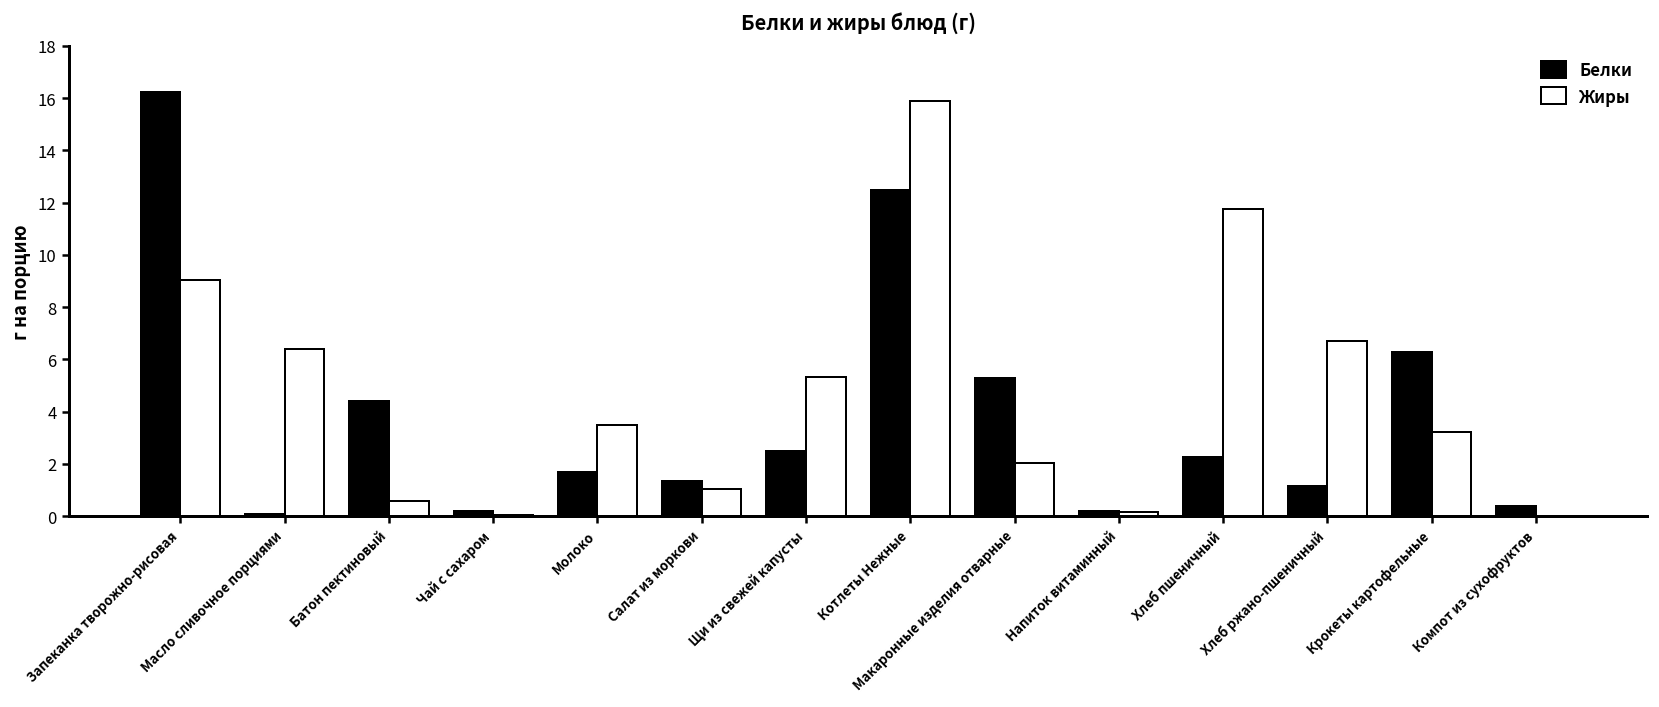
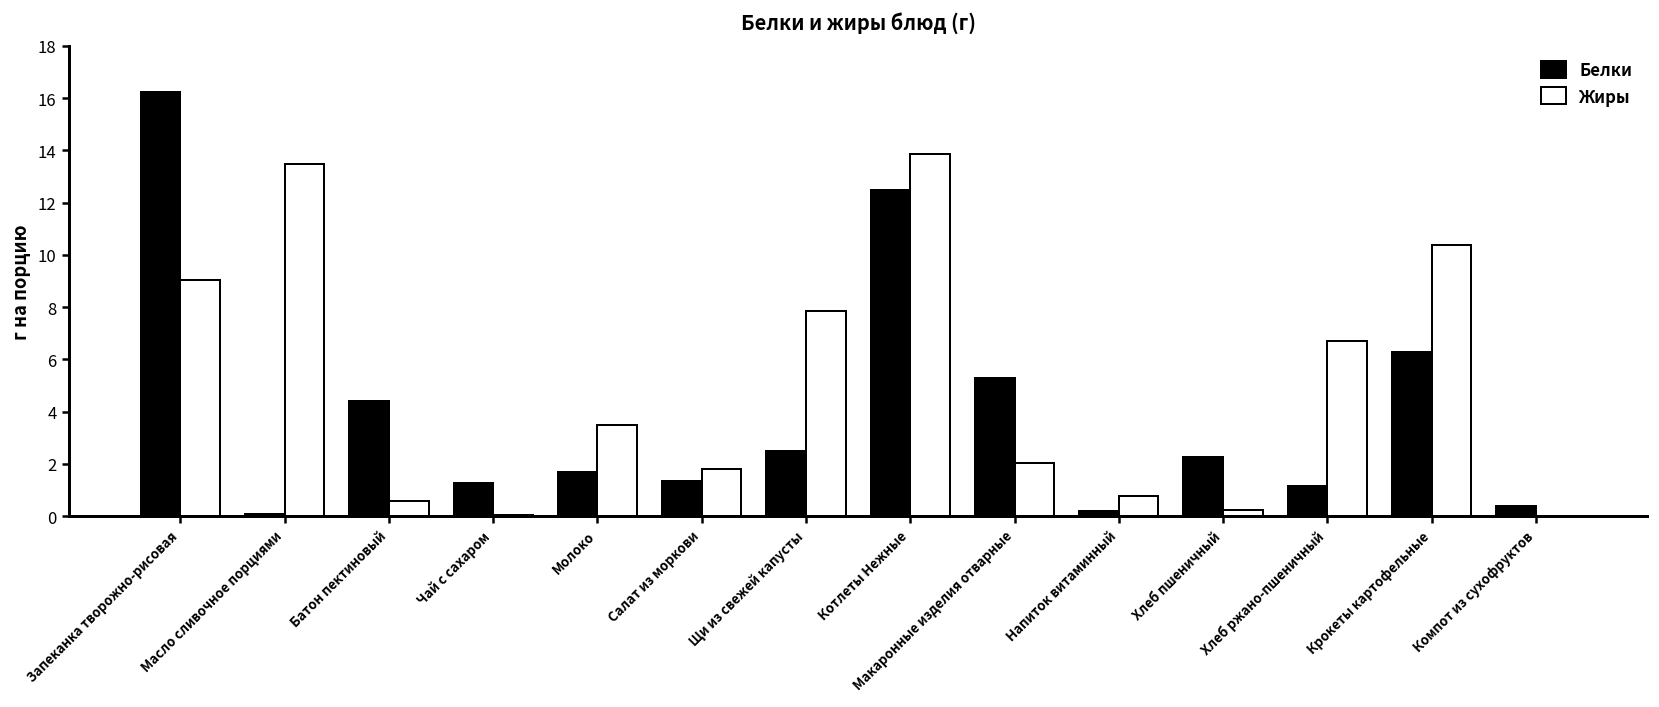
Жиры, Масло сливочное порциями: 6.4 -> 13.5
Белки, Чай с сахаром: 0.2 -> 1.3
Жиры, Салат из моркови: 1.0 -> 1.8
Жиры, Щи из свежей капусты: 5.3 -> 7.8
Жиры, Котлеты Нежные: 15.9 -> 13.9
Жиры, Напиток витаминный: 0.2 -> 0.8
Жиры, Хлеб пшеничный: 11.8 -> 0.2
Жиры, Крокеты картофельные: 3.2 -> 10.4
